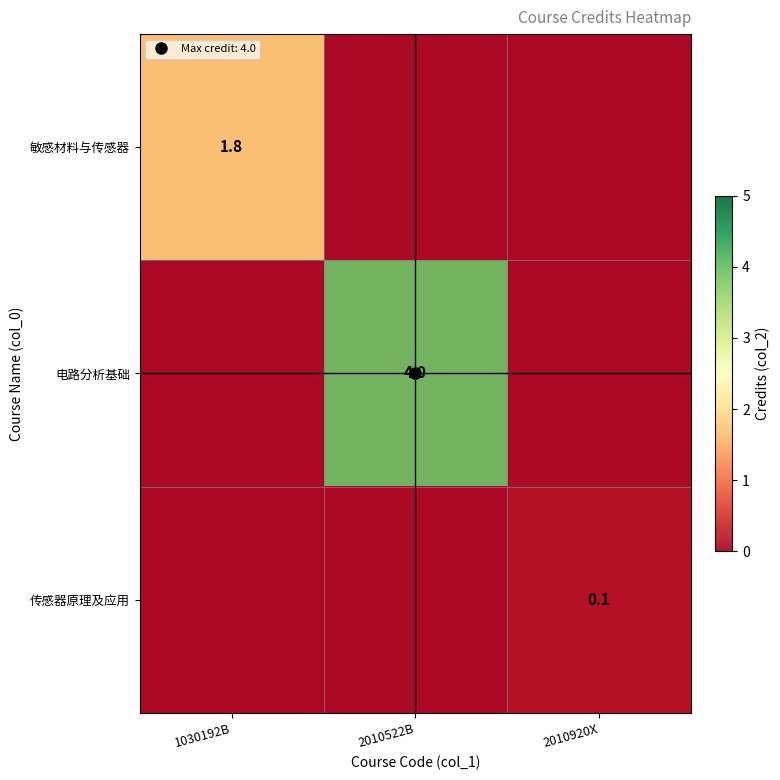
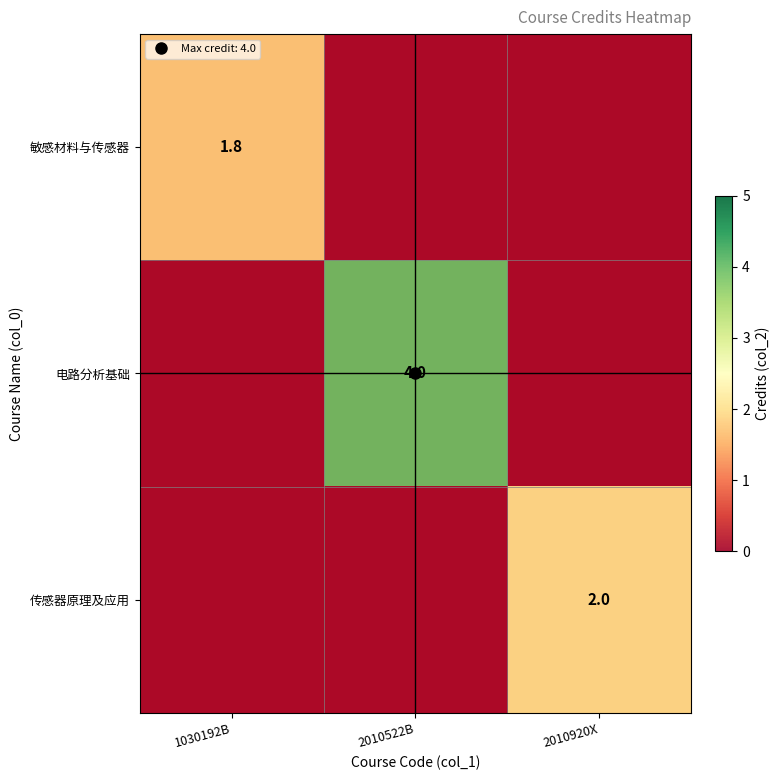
传感器原理及应用, 2010920X: 0.1 -> 2.0
